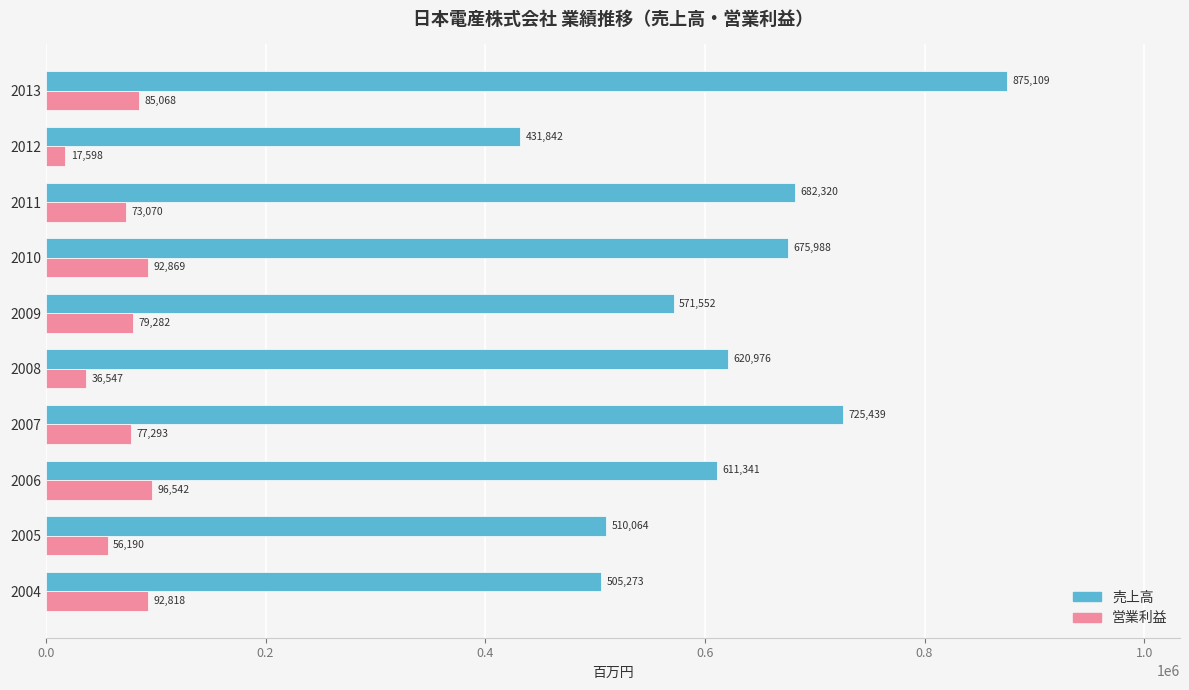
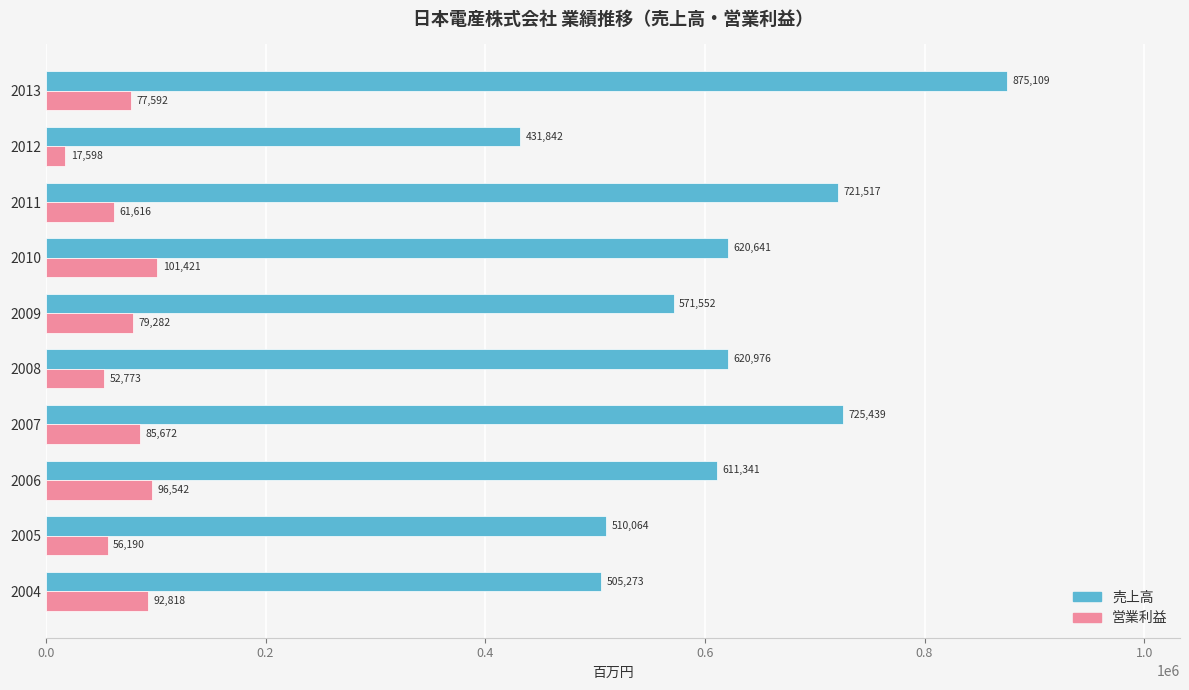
営業利益, 2013: 85,068 -> 77,592
売上高, 2011: 682,320 -> 721,517
営業利益, 2011: 73,070 -> 61,616
売上高, 2010: 675,988 -> 620,641
営業利益, 2010: 92,869 -> 101,421
営業利益, 2008: 36,547 -> 52,773
営業利益, 2007: 77,293 -> 85,672
